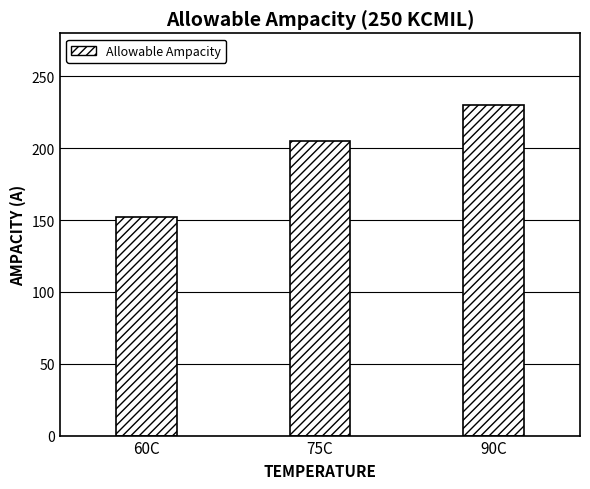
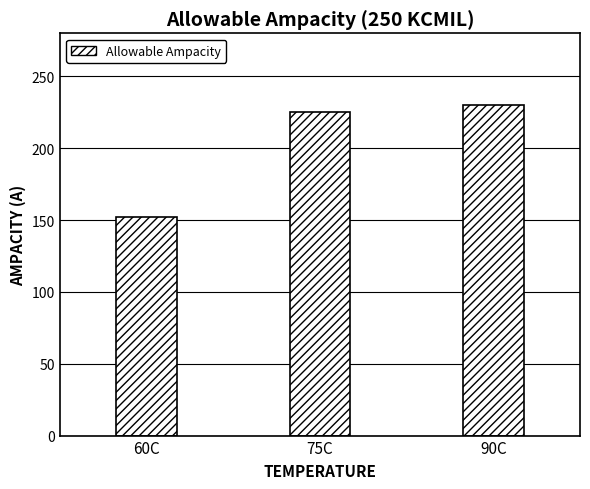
75C: 205 -> 225
